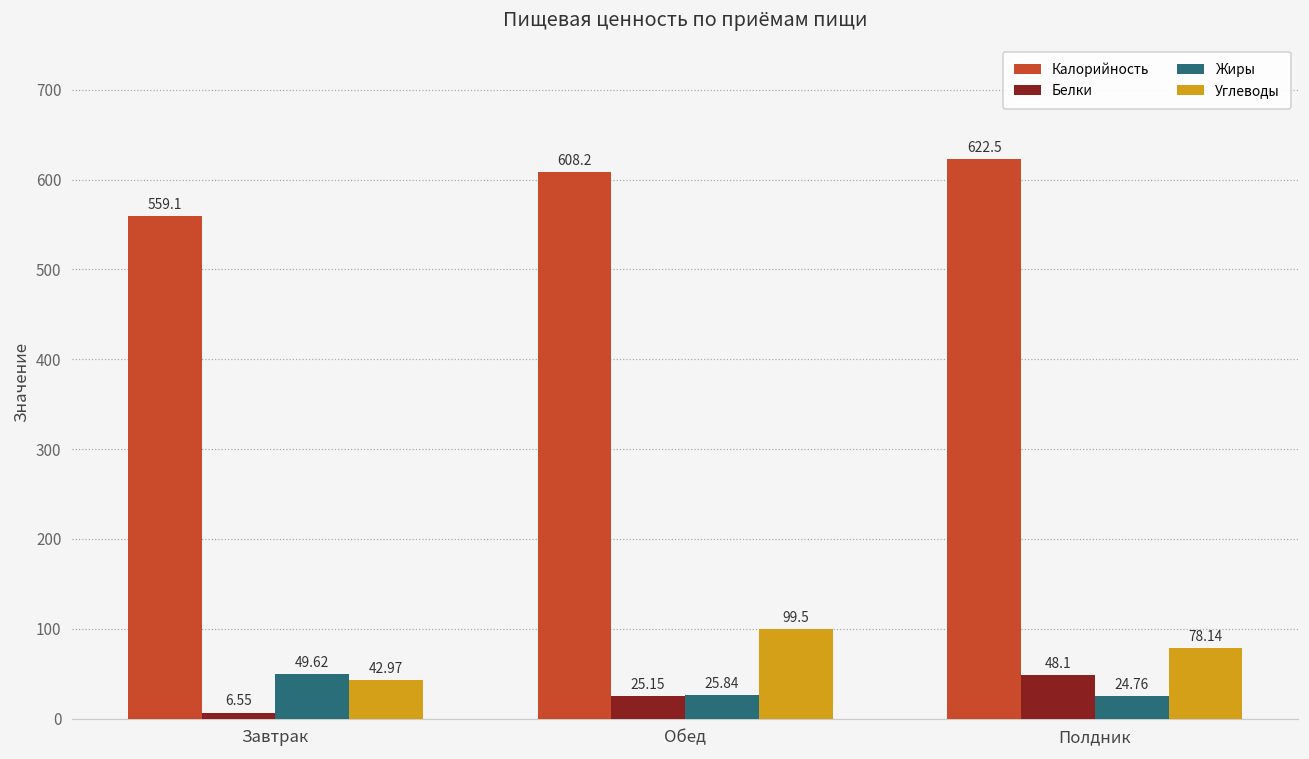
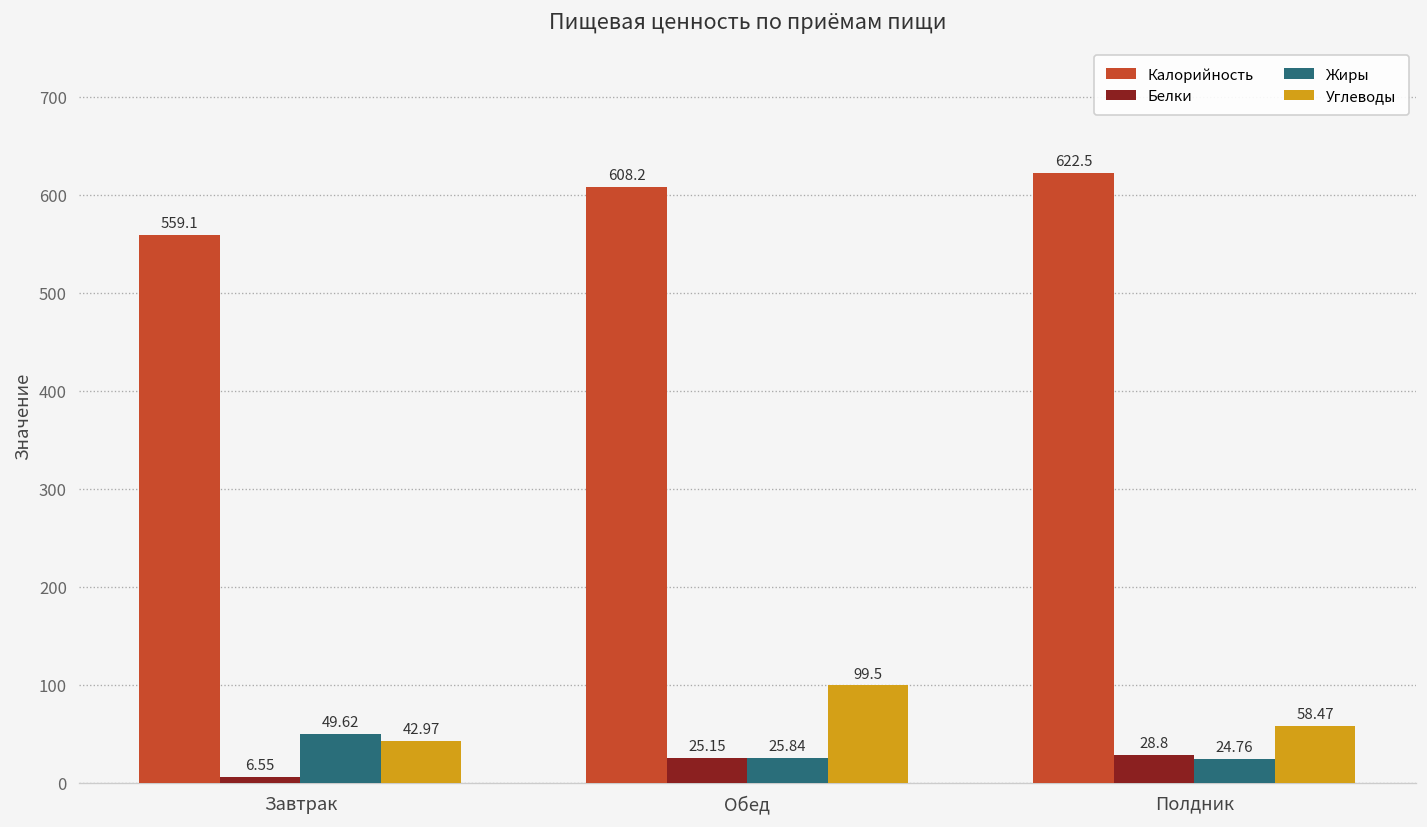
Белки, Полдник: 48.1 -> 28.8
Углеводы, Полдник: 78.14 -> 58.47
